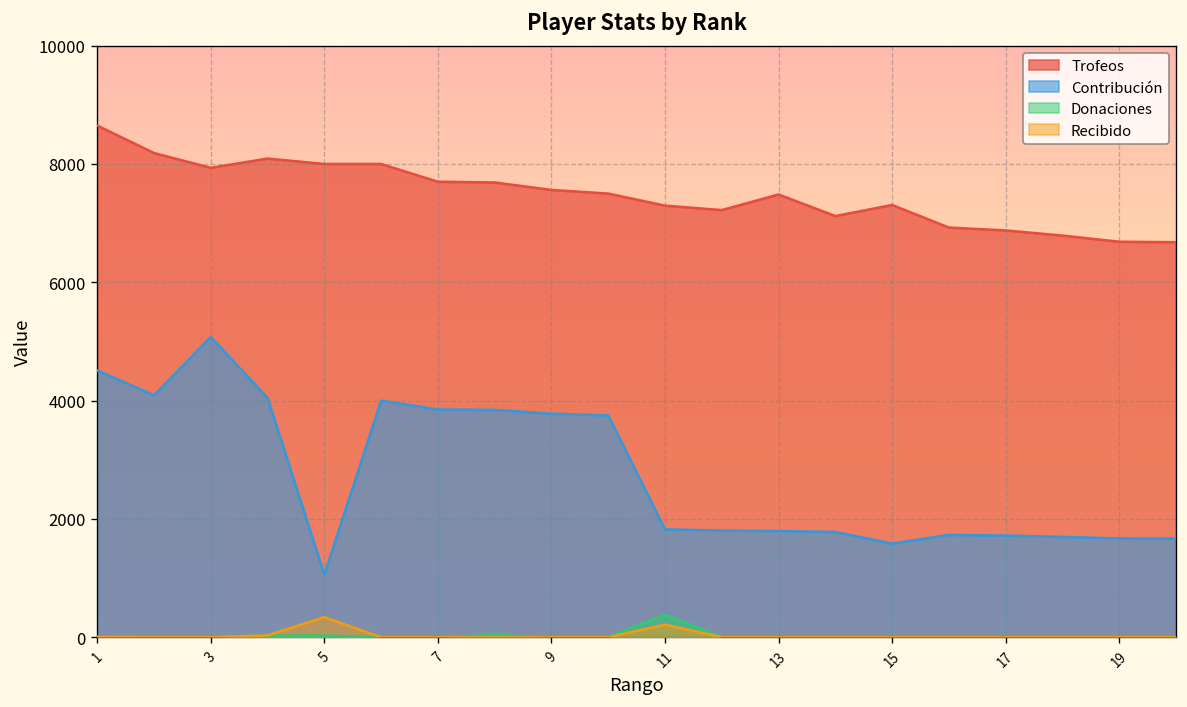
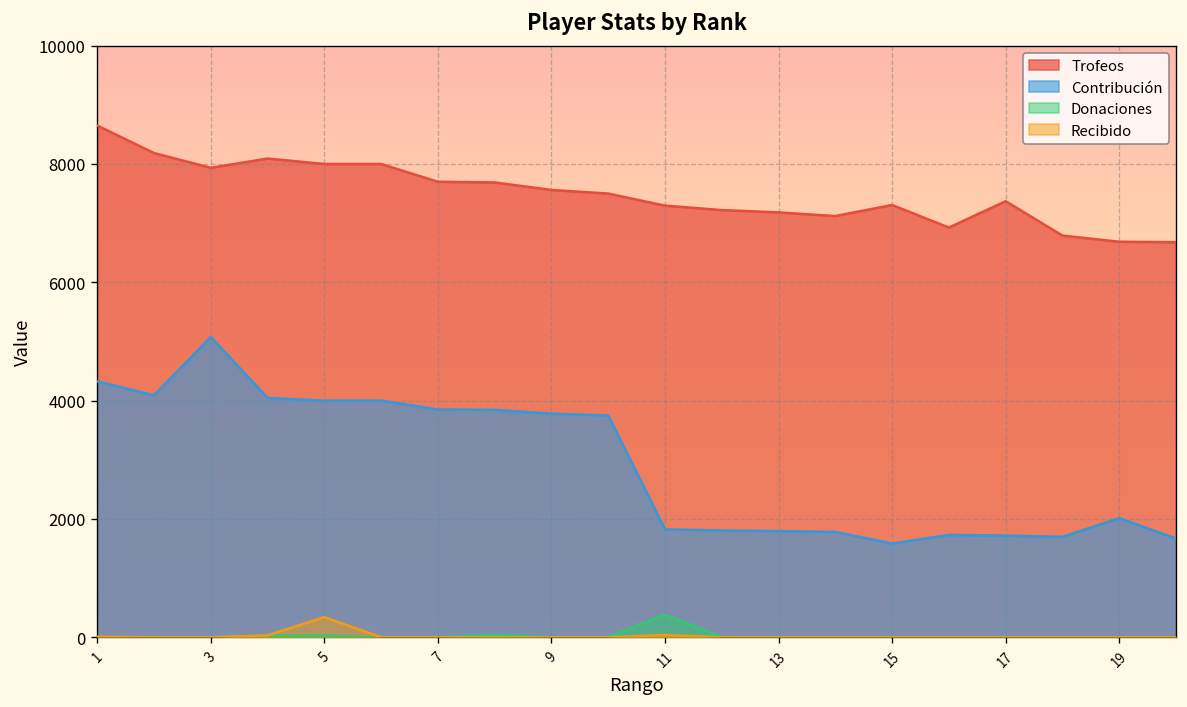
Contribución, 1: 4500 -> 4300
Contribución, 5: 1100 -> 4000
Recibido, 11: 200 -> 0
Trofeos, 13: 7500 -> 7200
Trofeos, 17: 6900 -> 7400
Contribución, 19: 1700 -> 2000
